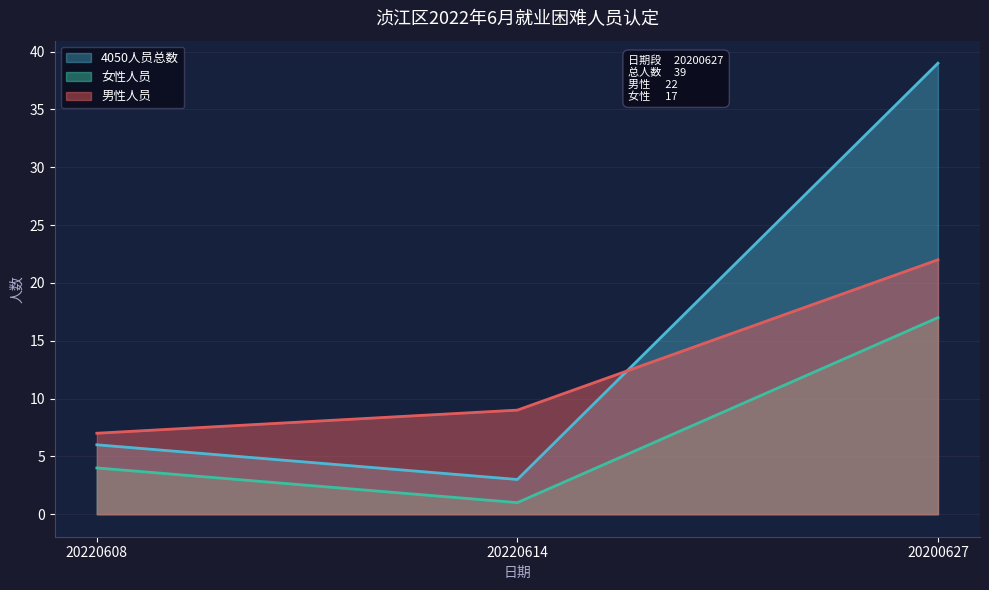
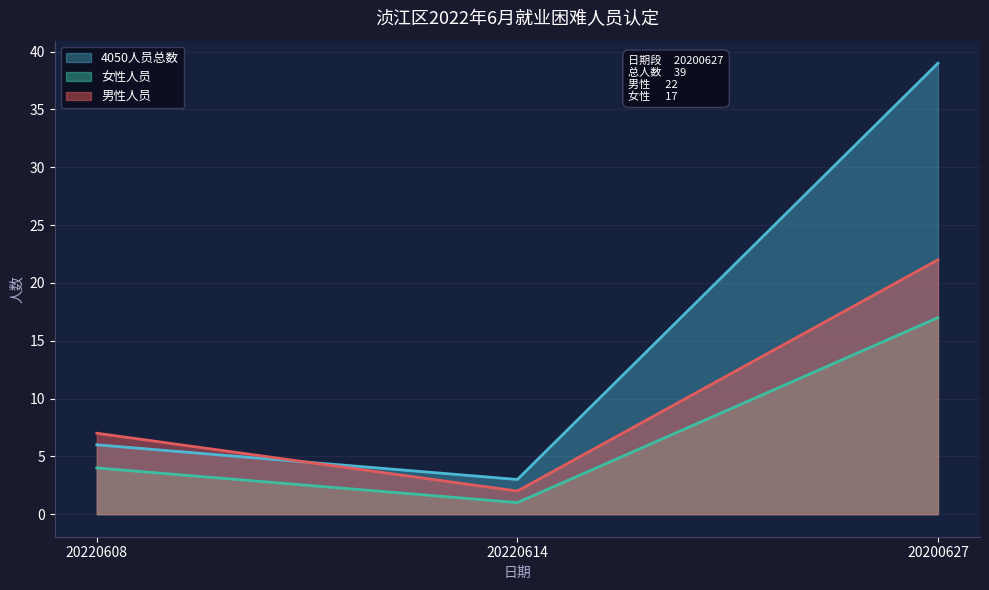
男性人员, 20220614: 9 -> 2
